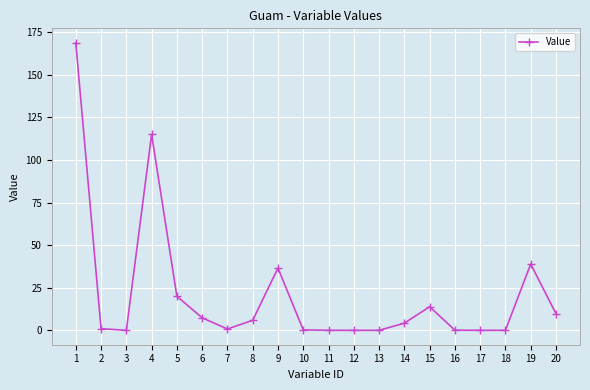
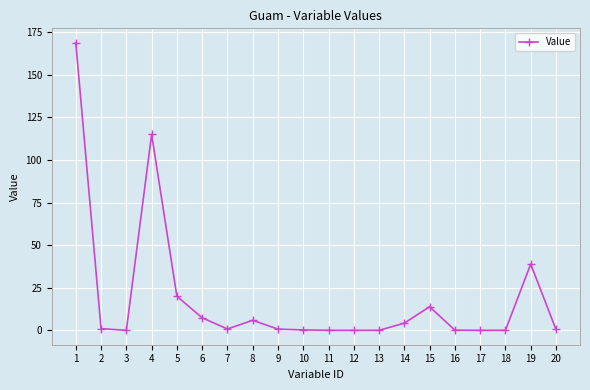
9: 37 -> 1
20: 10 -> 1
